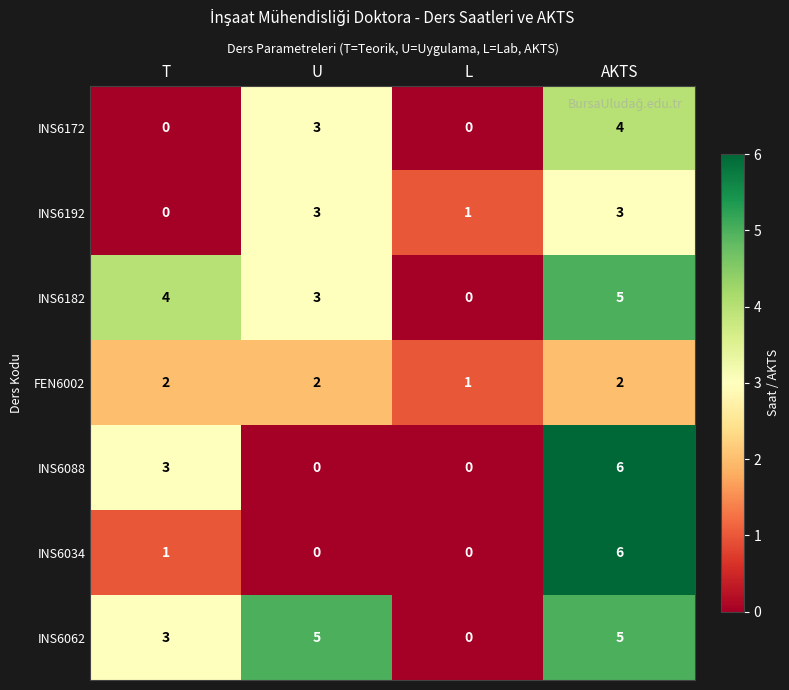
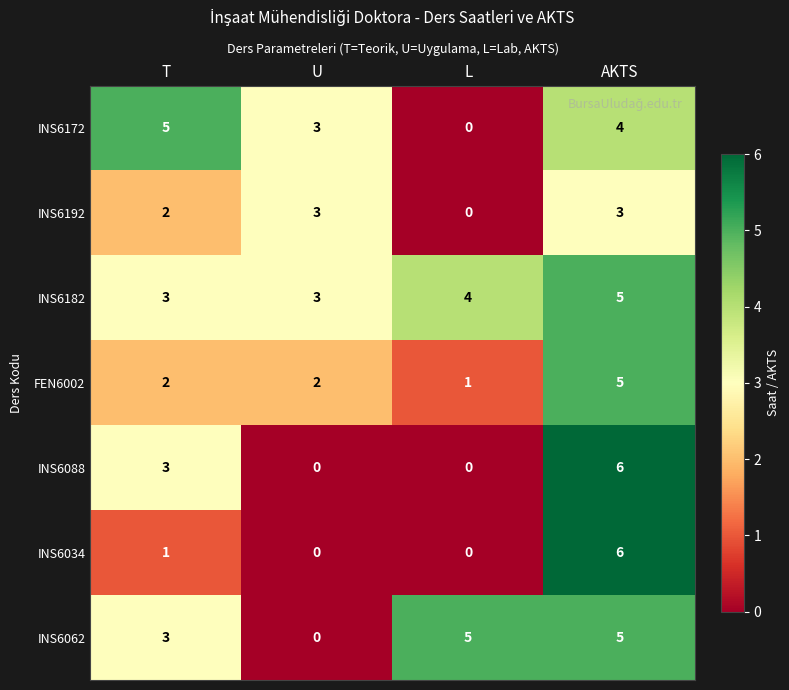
INS6172, T: 0 -> 5
INS6192, T: 0 -> 2
INS6192, L: 1 -> 0
INS6182, T: 4 -> 3
INS6182, L: 0 -> 4
FEN6002, AKTS: 2 -> 5
INS6062, U: 5 -> 0
INS6062, L: 0 -> 5
